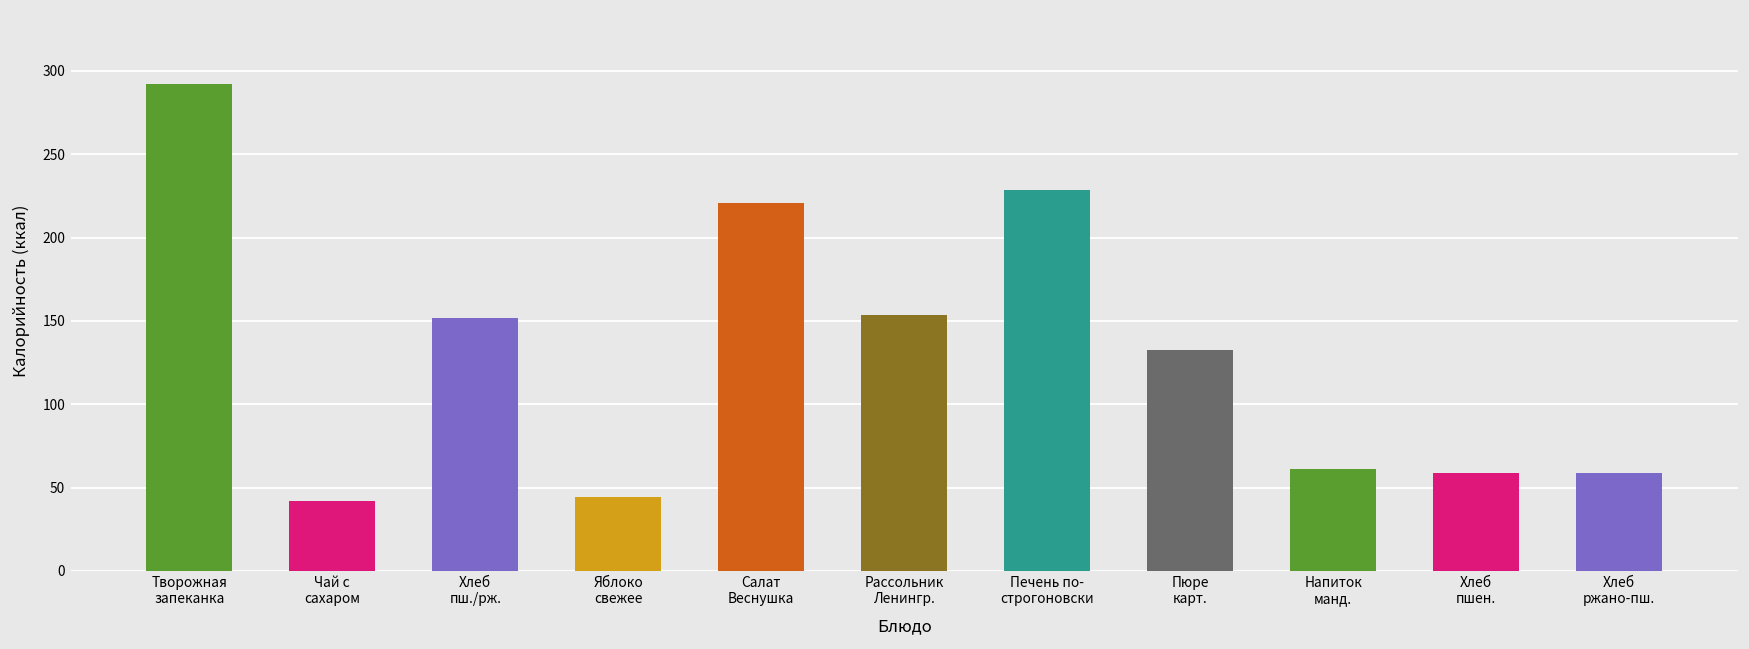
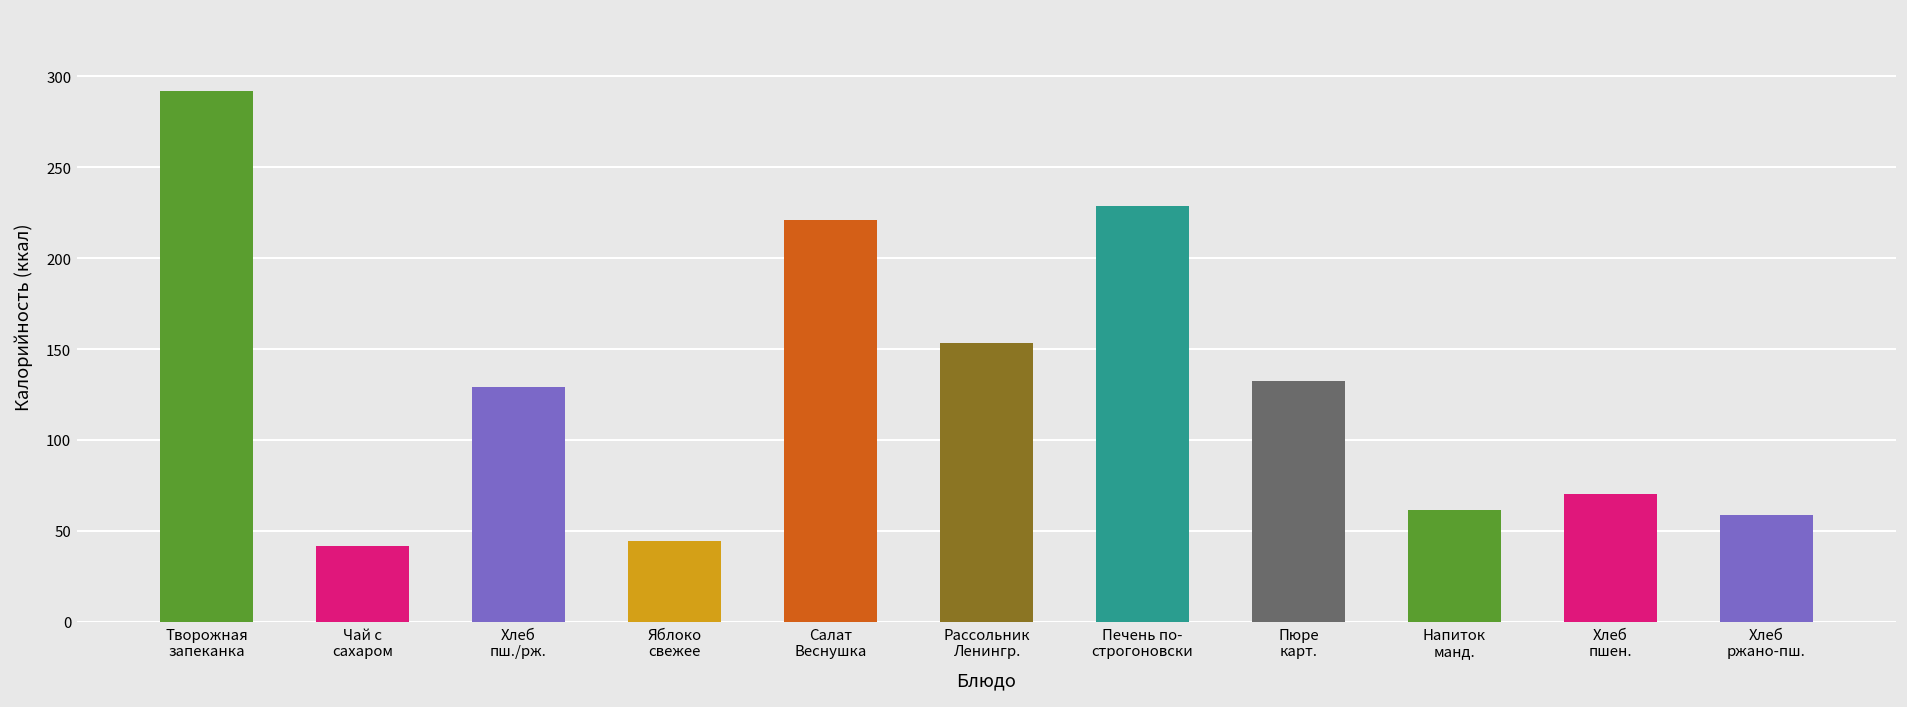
Хлеб пш./рж.: 152 -> 129
Хлеб пшен.: 59 -> 70
